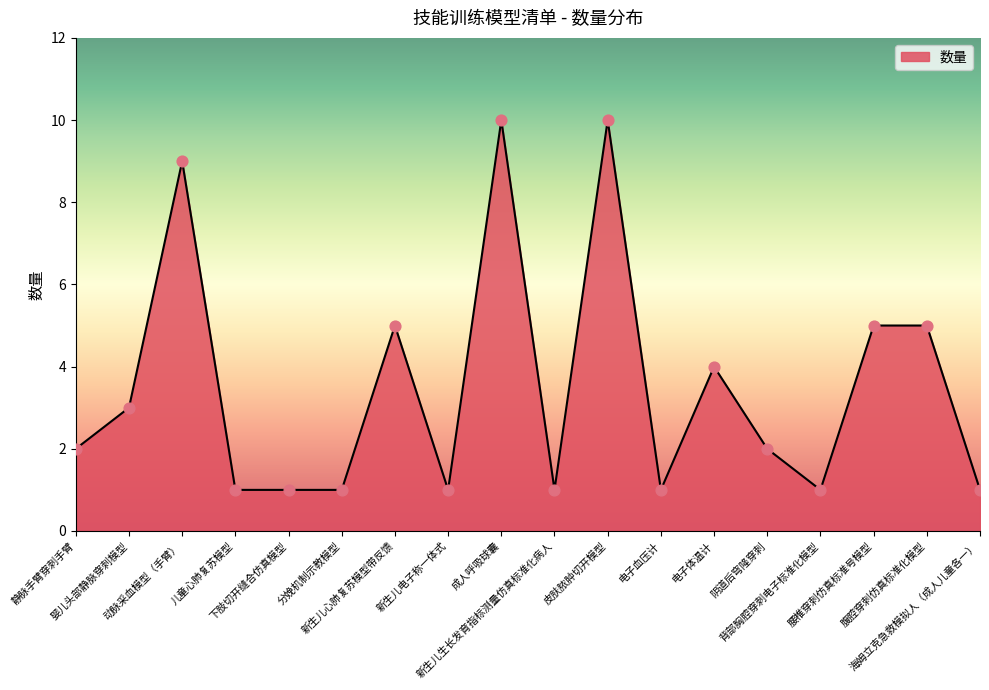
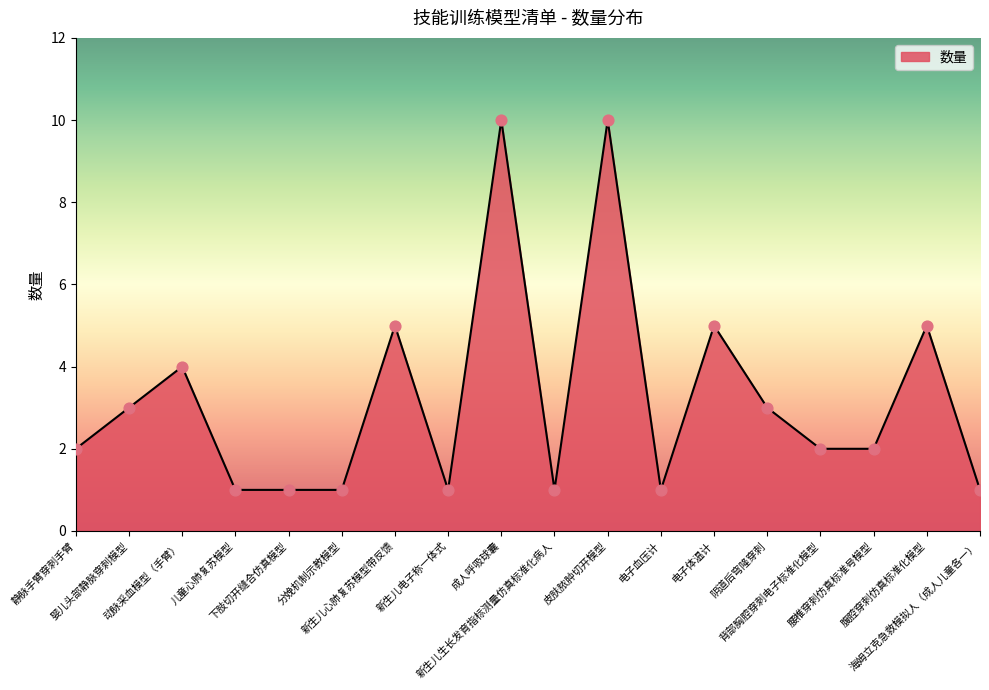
动脉采血模型（手臂）: 9 -> 4
电子体温计: 4 -> 5
阴道后穹隆穿刺: 2 -> 3
背部胸腔穿刺电子标准化模型: 1 -> 2
腰椎穿刺仿真标准号模型: 5 -> 2
